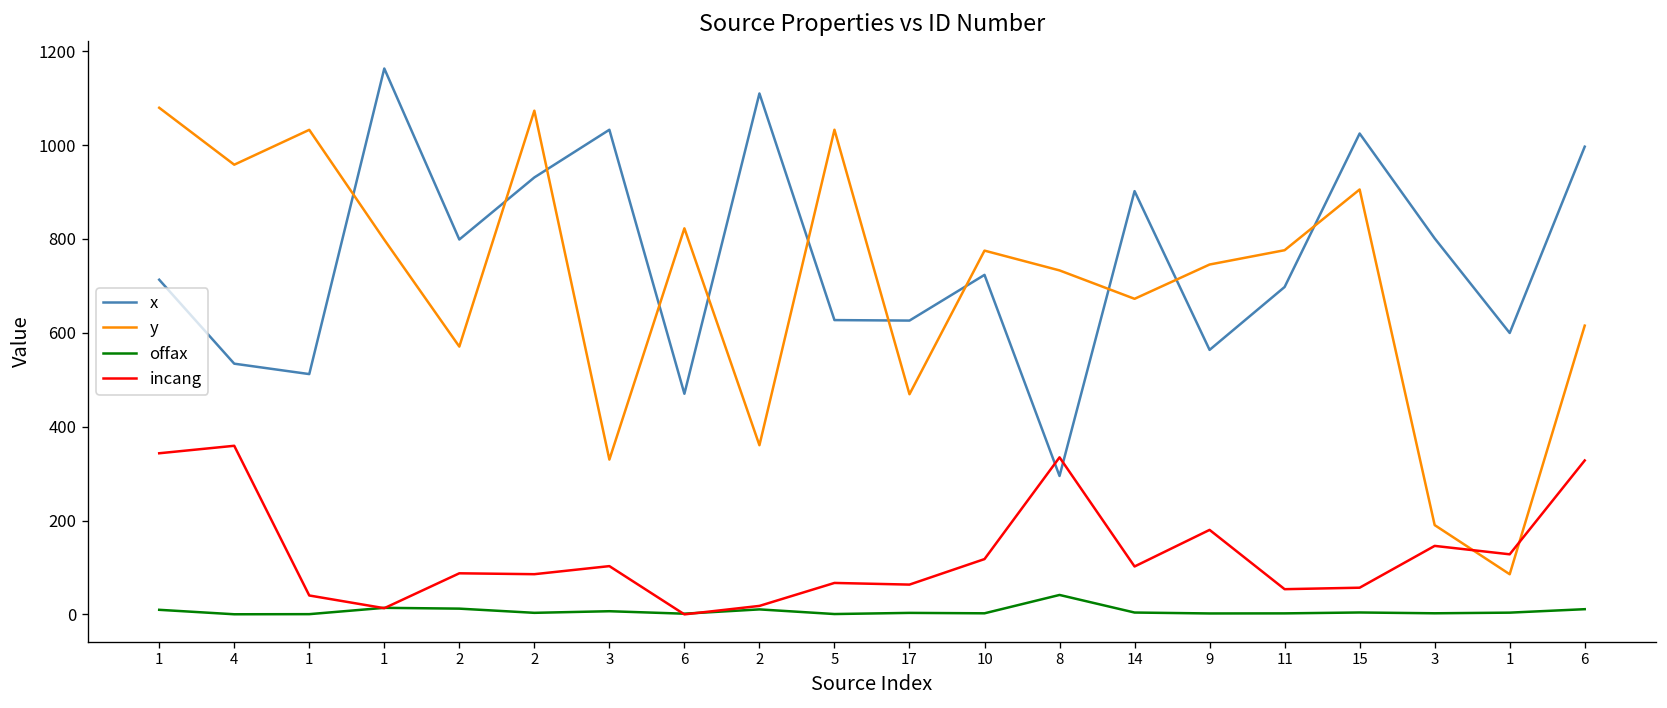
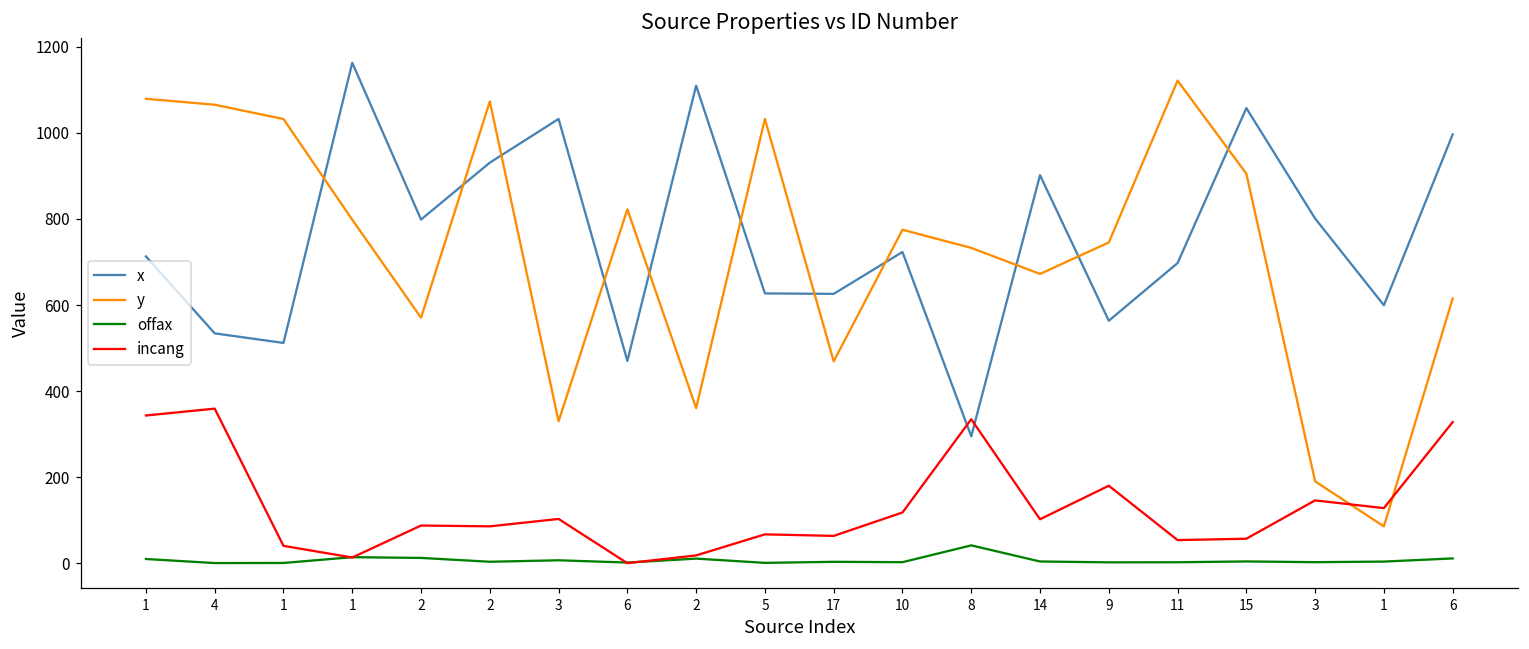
y, 4: 960 -> 1070
y, 11: 780 -> 1120
x, 15: 1020 -> 1060
